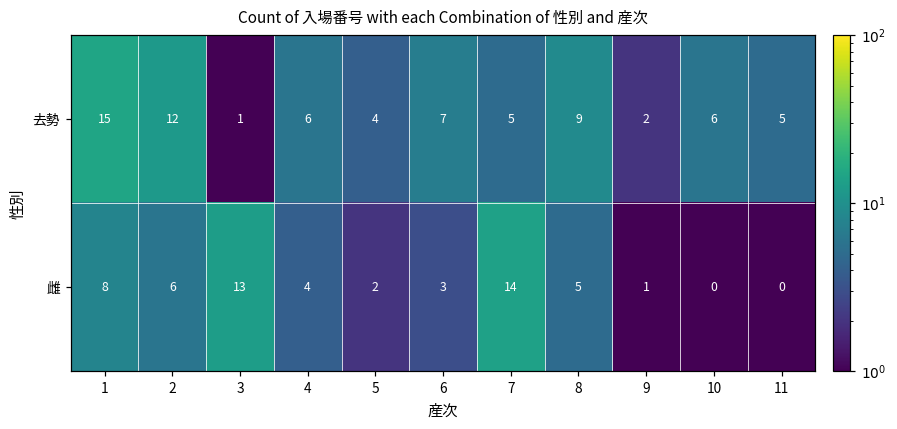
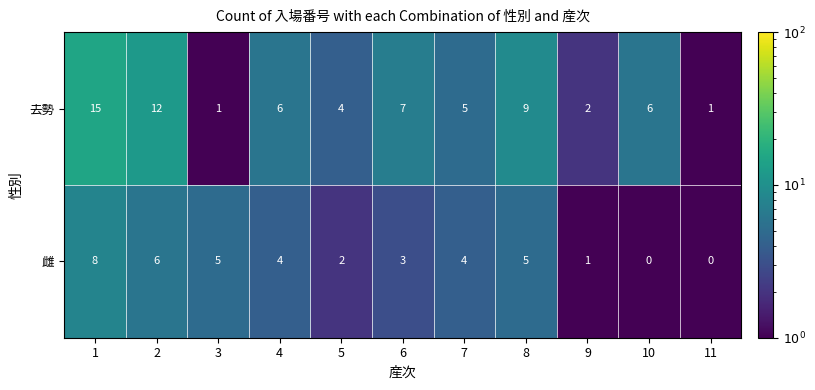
去勢, 11: 5 -> 1
雌, 3: 13 -> 5
雌, 7: 14 -> 4
